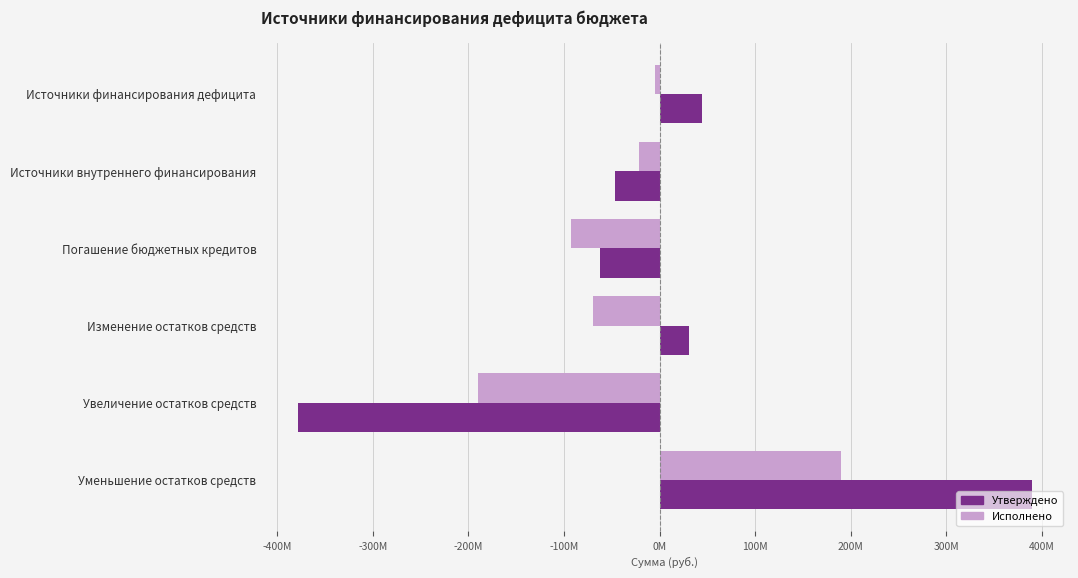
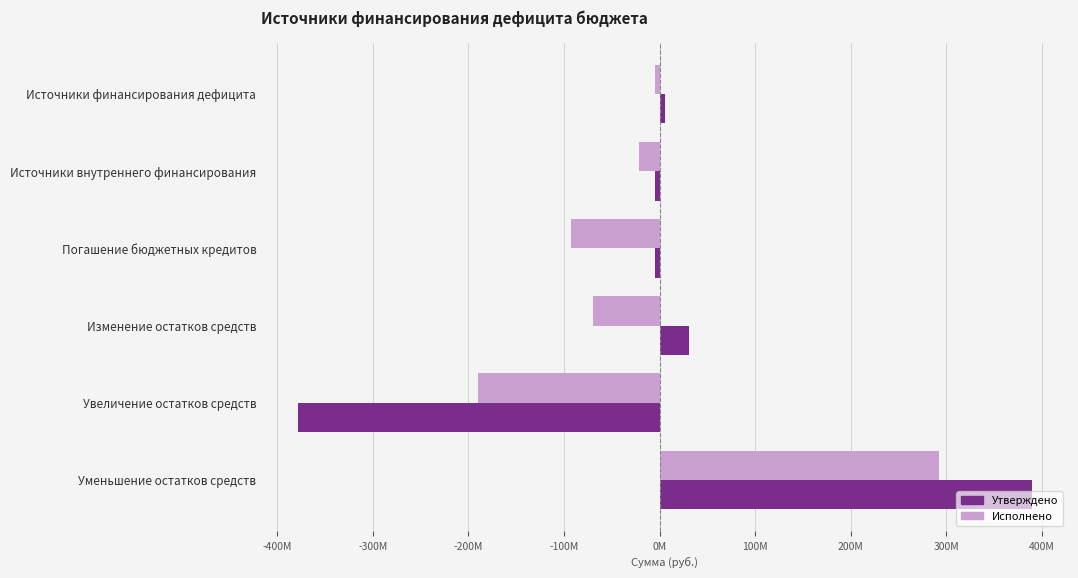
Утверждено, Источники финансирования дефицита: 40000000 -> 10000000
Утверждено, Источники внутреннего финансирования: -50000000 -> -10000000
Утверждено, Погашение бюджетных кредитов: -60000000 -> -10000000
Исполнено, Уменьшение остатков средств: 190000000 -> 290000000
